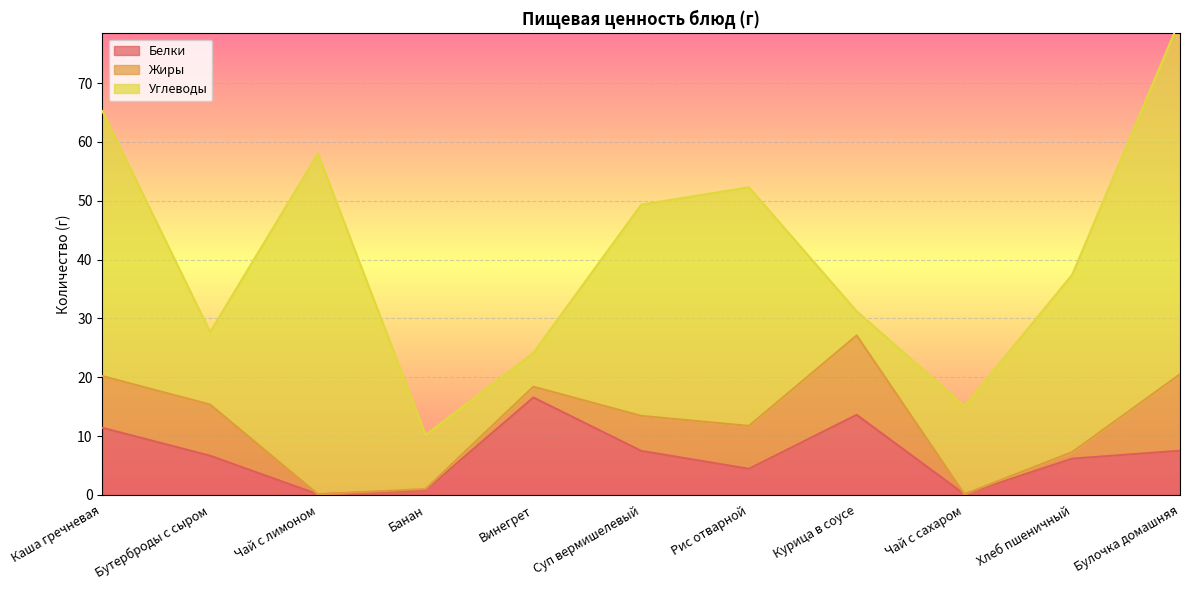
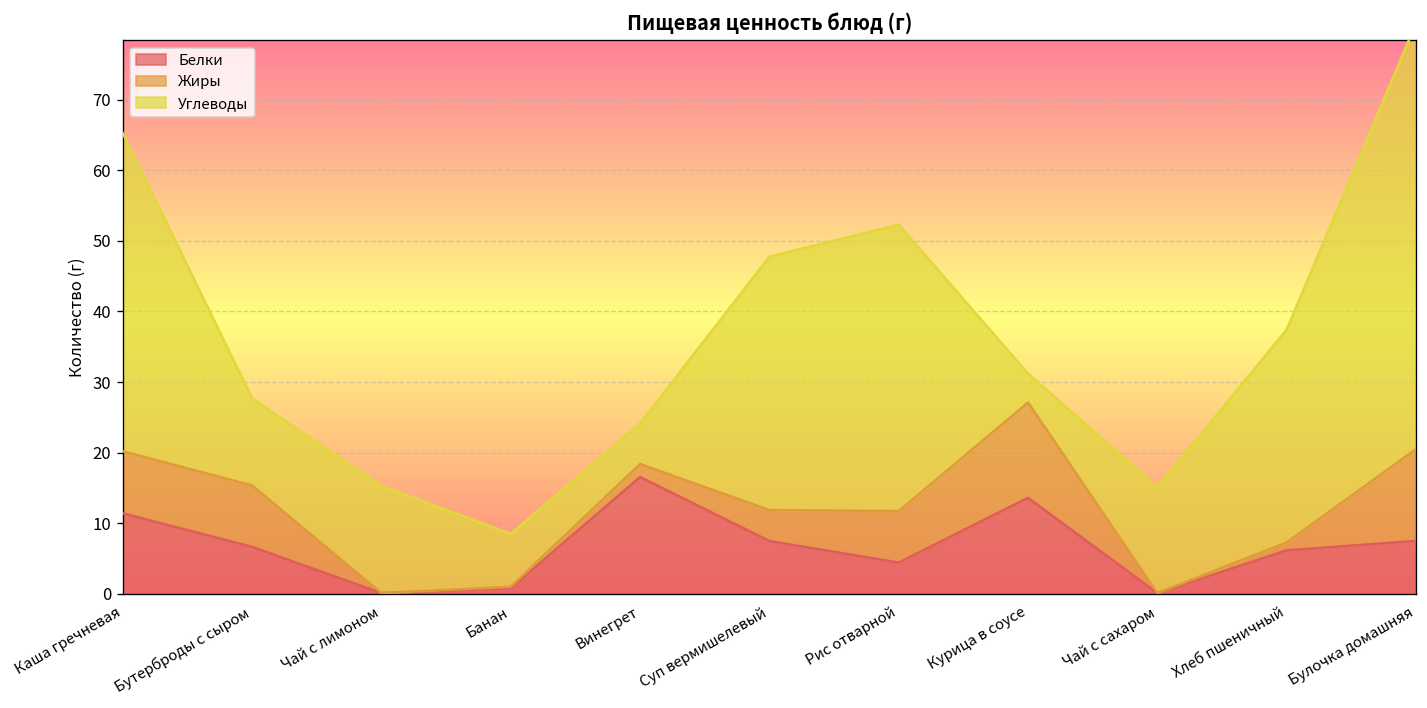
Углеводы, Чай с лимоном: 58 -> 15
Углеводы, Банан: 9 -> 8
Жиры, Суп вермишелевый: 6 -> 4
